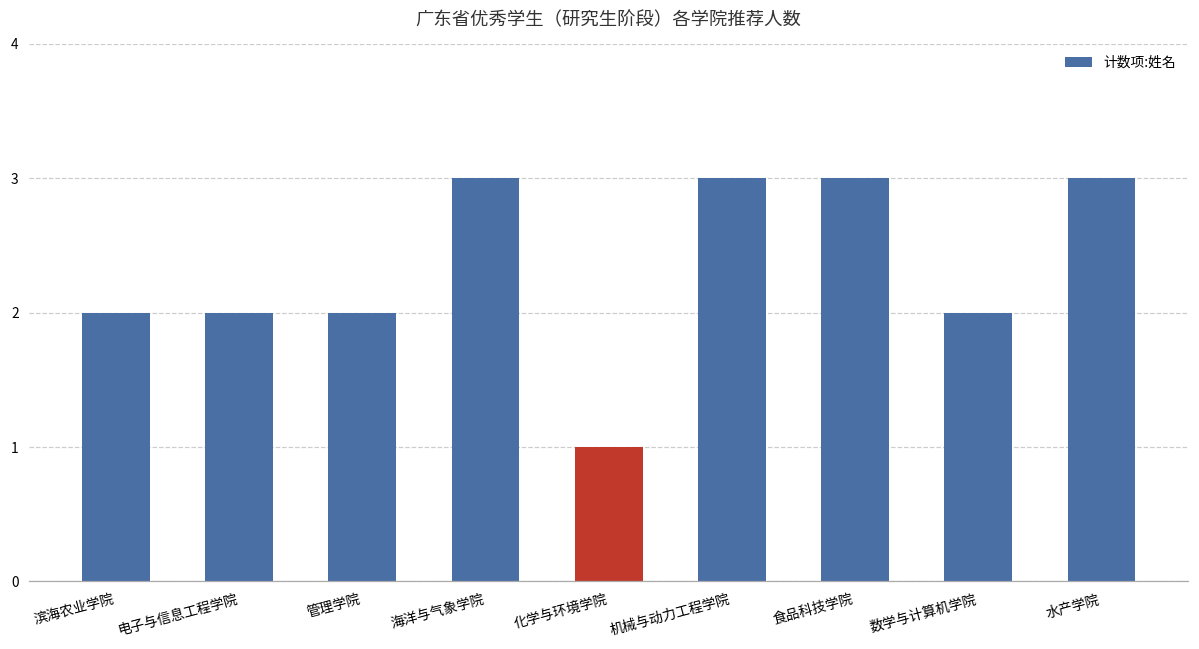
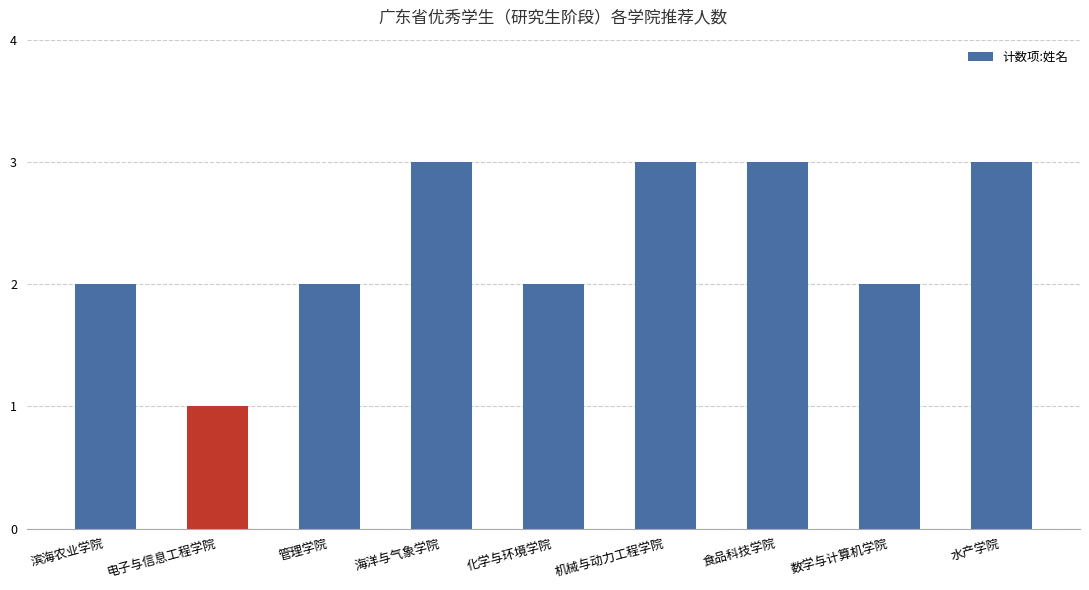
电子与信息工程学院: 2 -> 1
化学与环境学院: 1 -> 2
